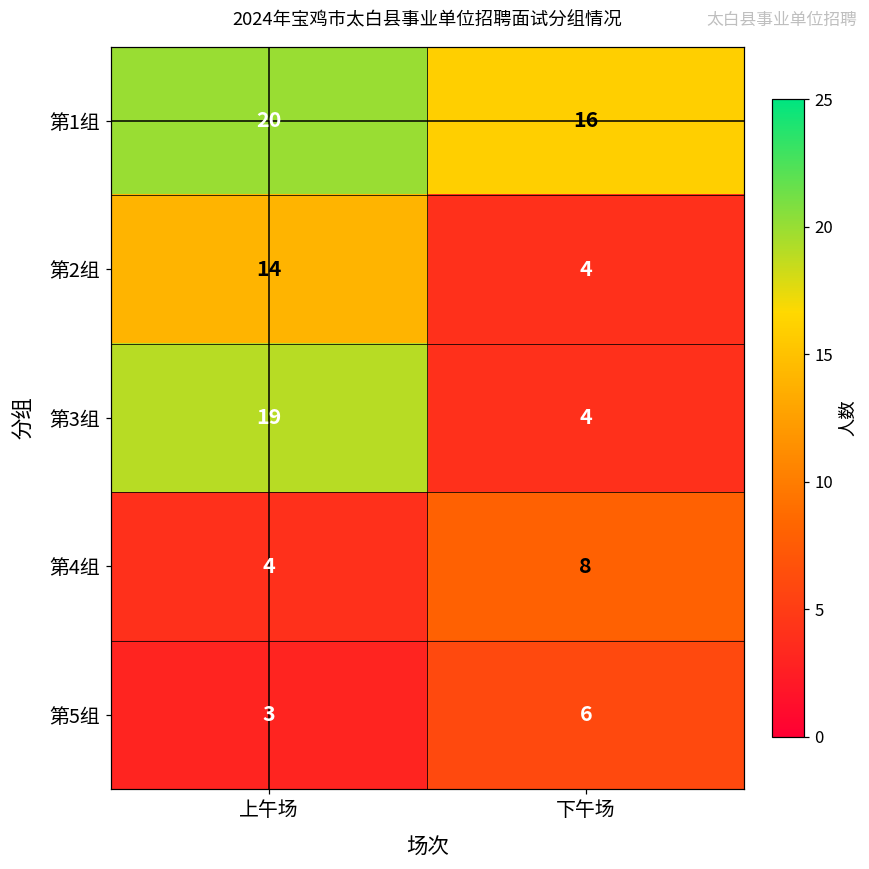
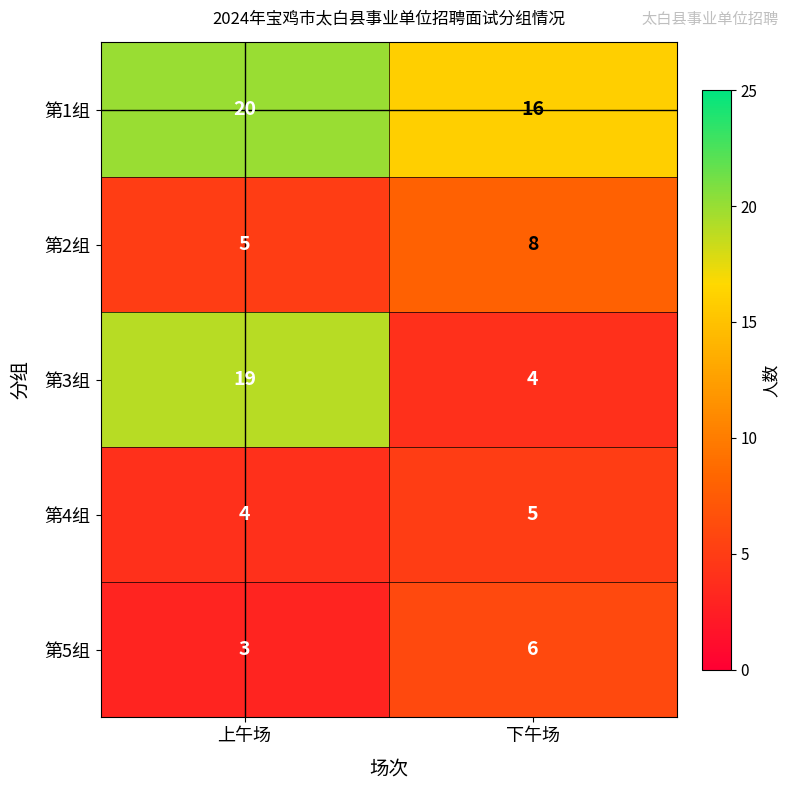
第2组, 上午场: 14 -> 5
第2组, 下午场: 4 -> 8
第4组, 下午场: 8 -> 5
